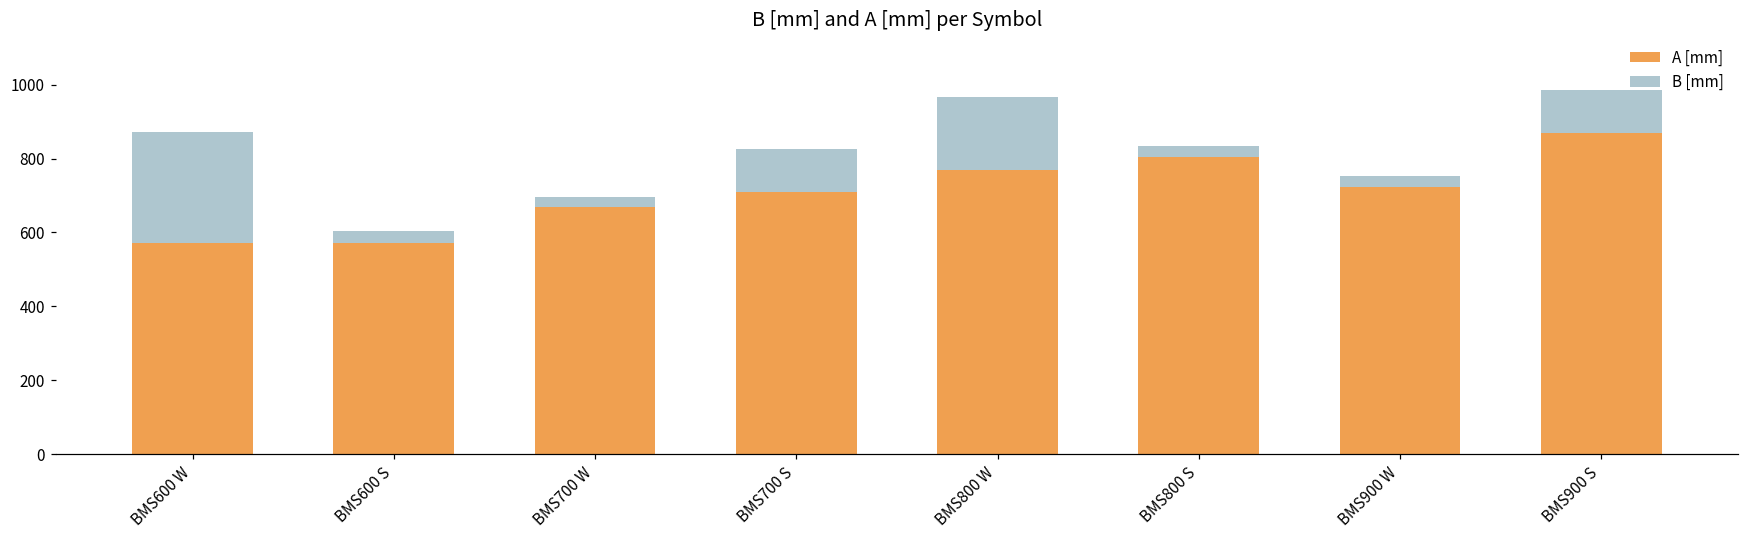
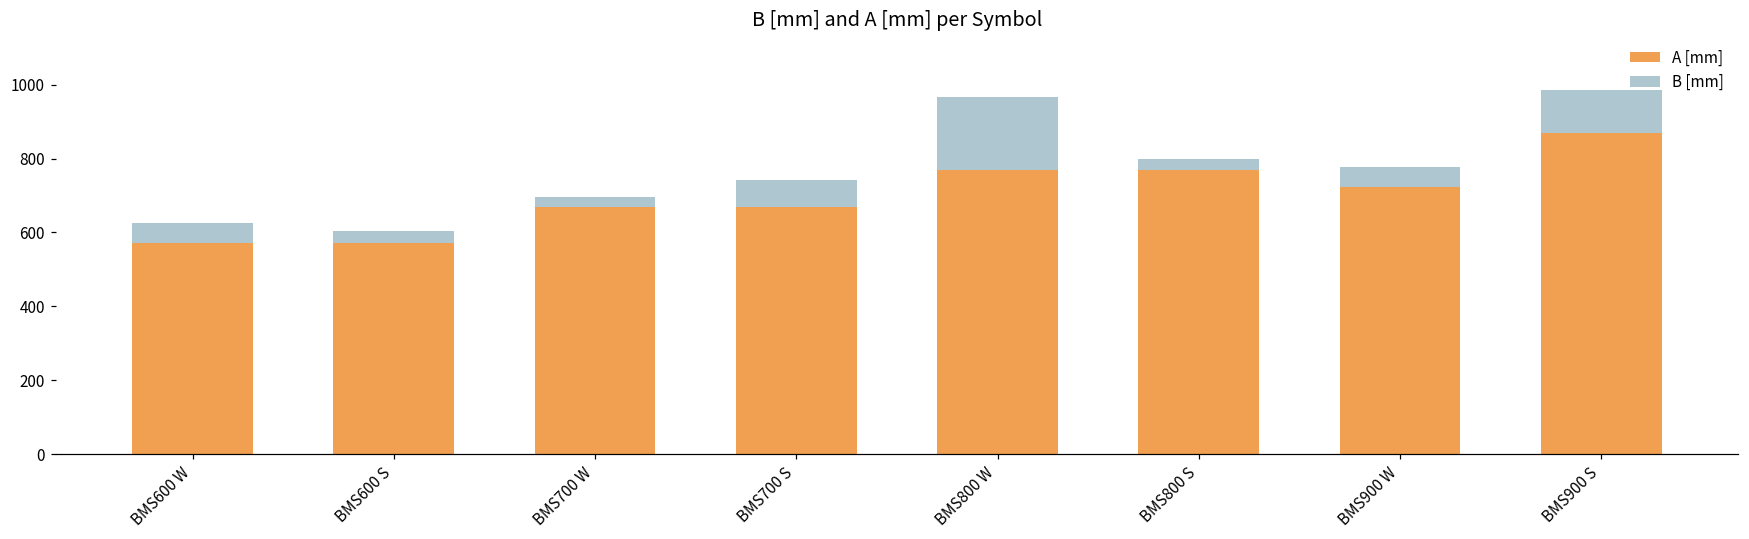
B [mm], BMS600 W: 300 -> 60
A [mm], BMS700 S: 710 -> 670
B [mm], BMS700 S: 120 -> 70
A [mm], BMS800 S: 810 -> 770
B [mm], BMS900 W: 30 -> 60
